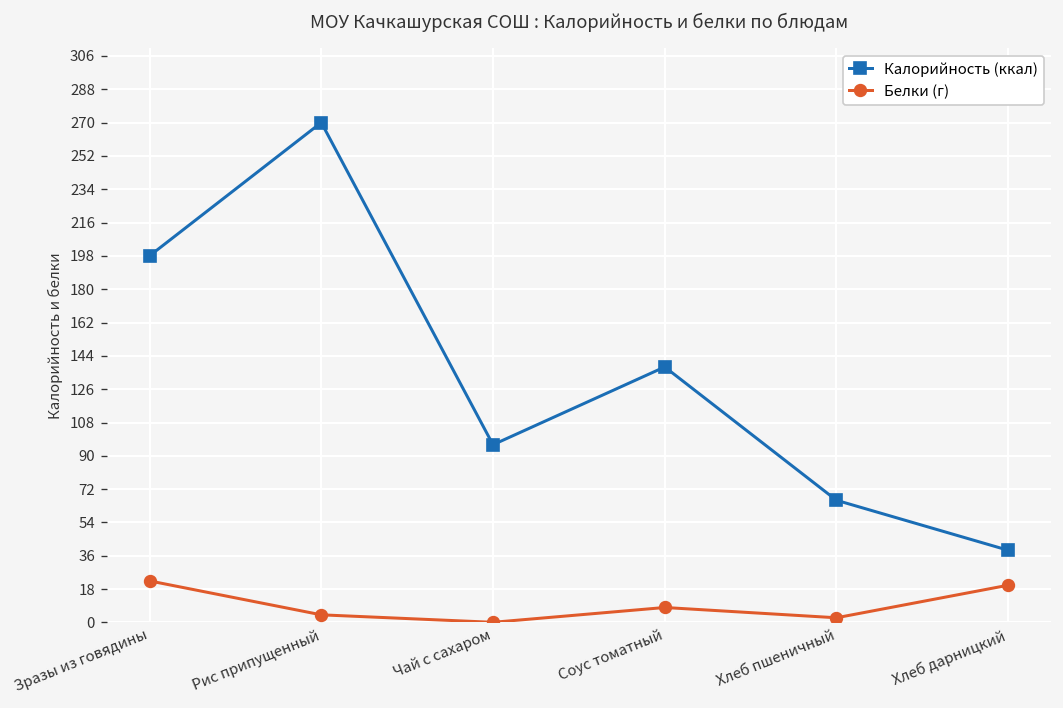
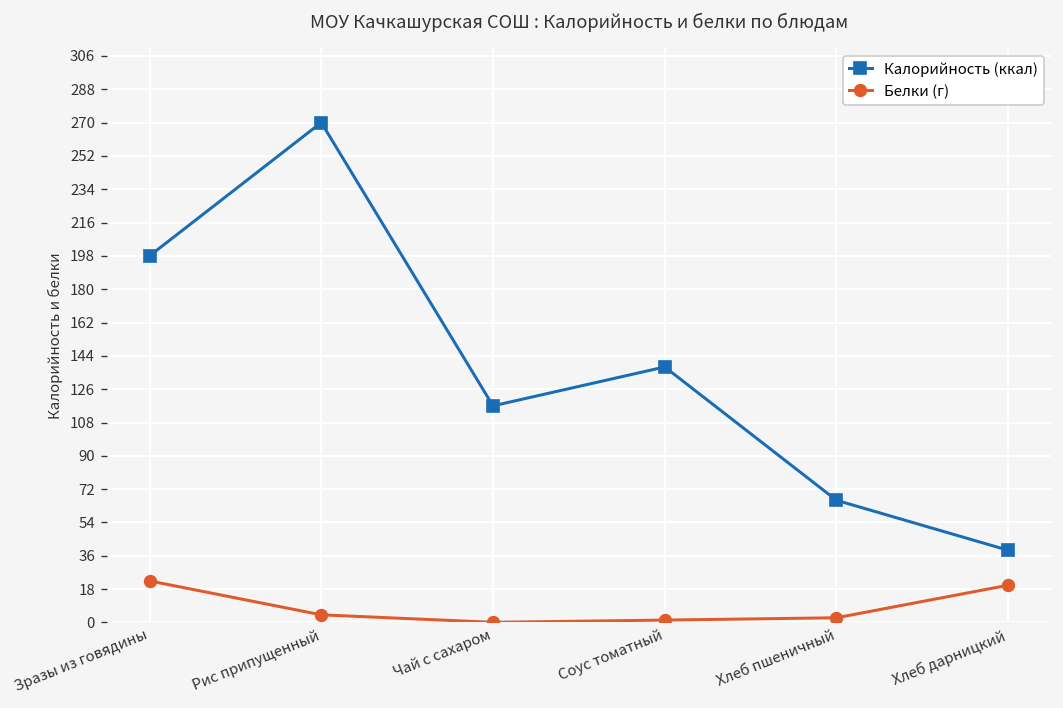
Калорийность (ккал), Чай с сахаром: 96 -> 117
Белки (г), Соус томатный: 8 -> 1
